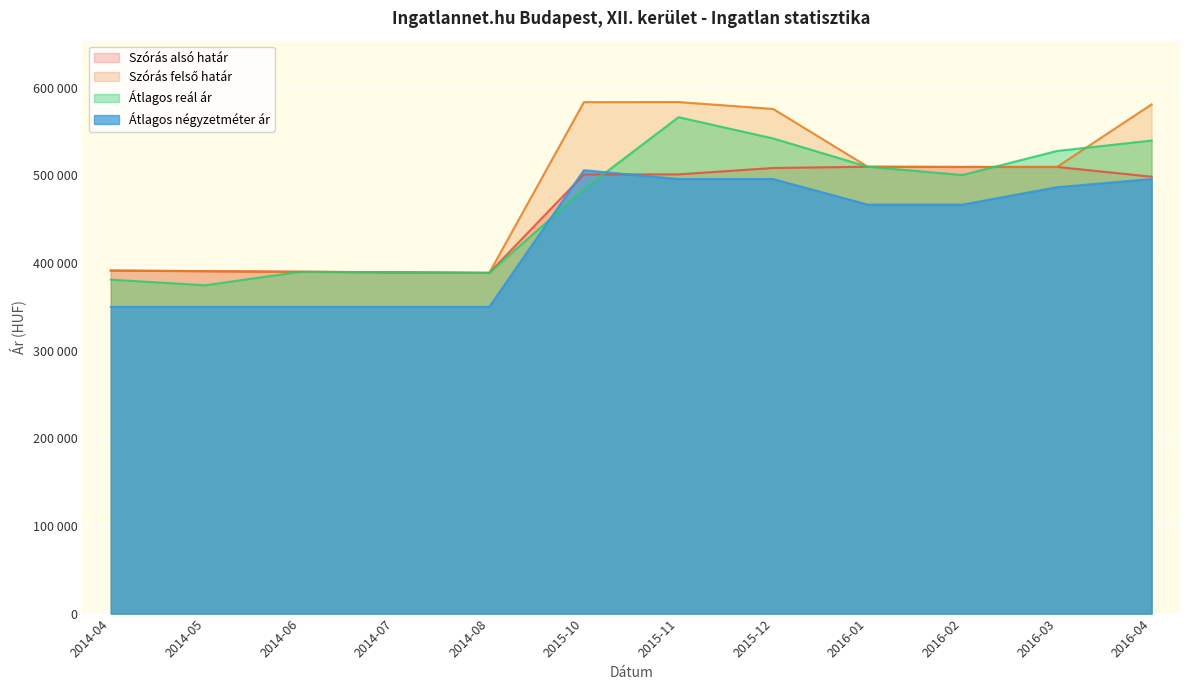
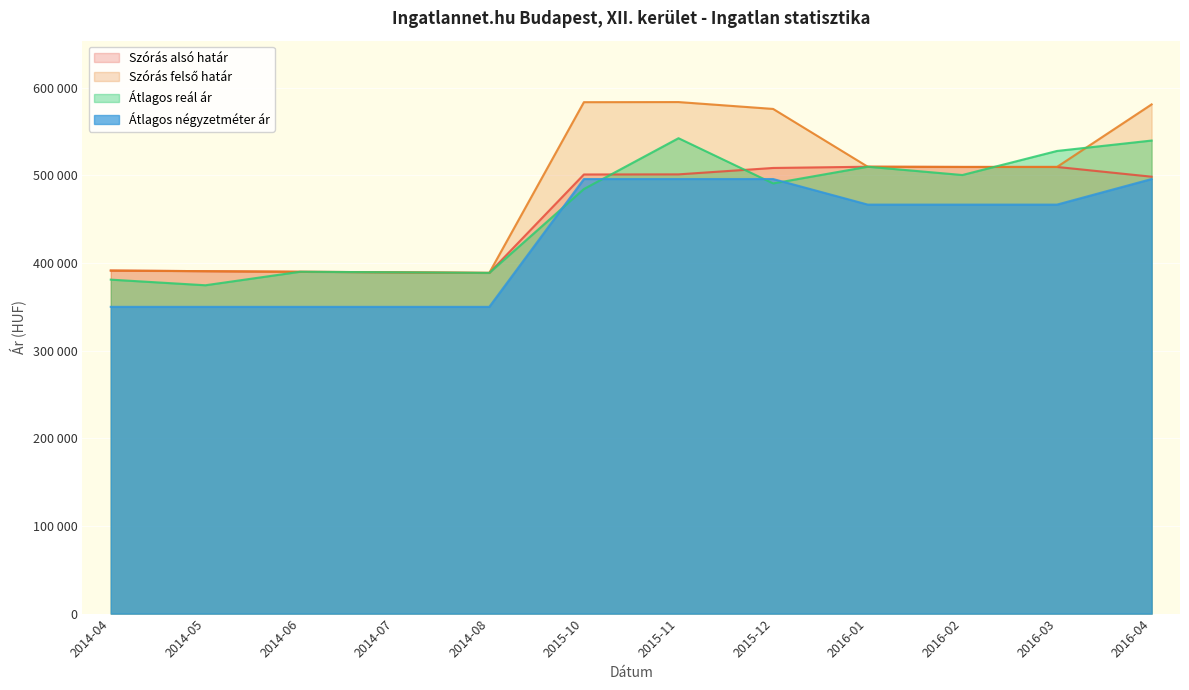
Átlagos négyzetméter ár, 2015-10: 510000 -> 500000
Átlagos reál ár, 2015-11: 570000 -> 540000
Átlagos reál ár, 2015-12: 540000 -> 490000
Átlagos négyzetméter ár, 2016-03: 490000 -> 470000
